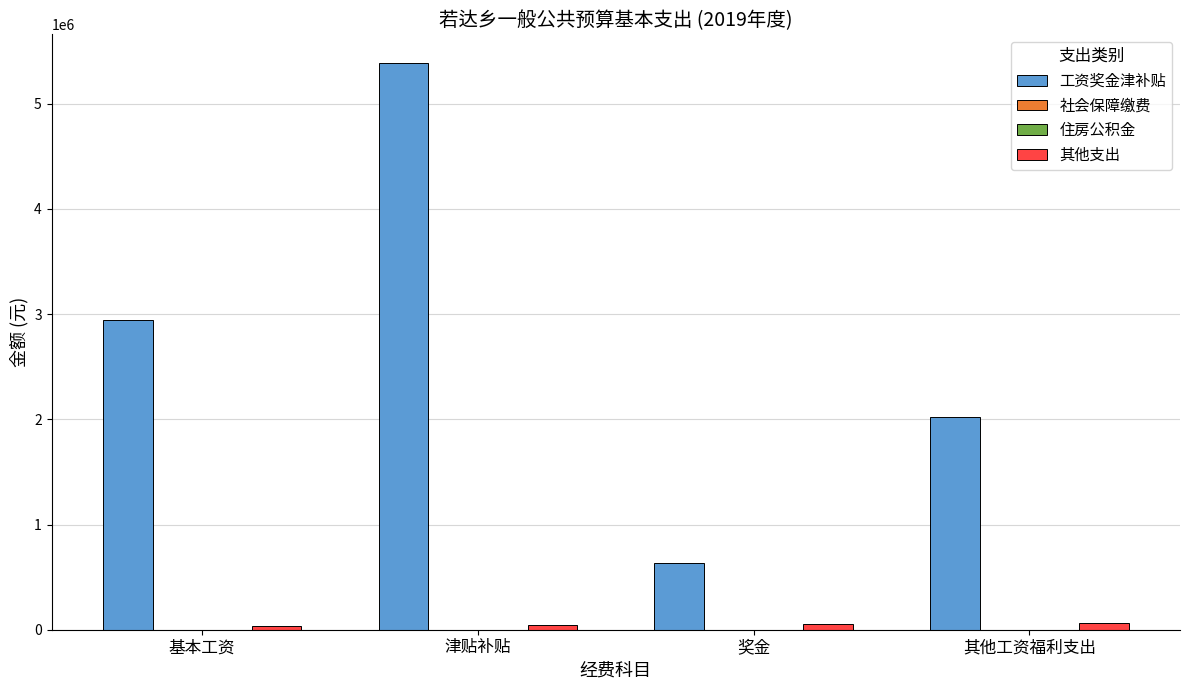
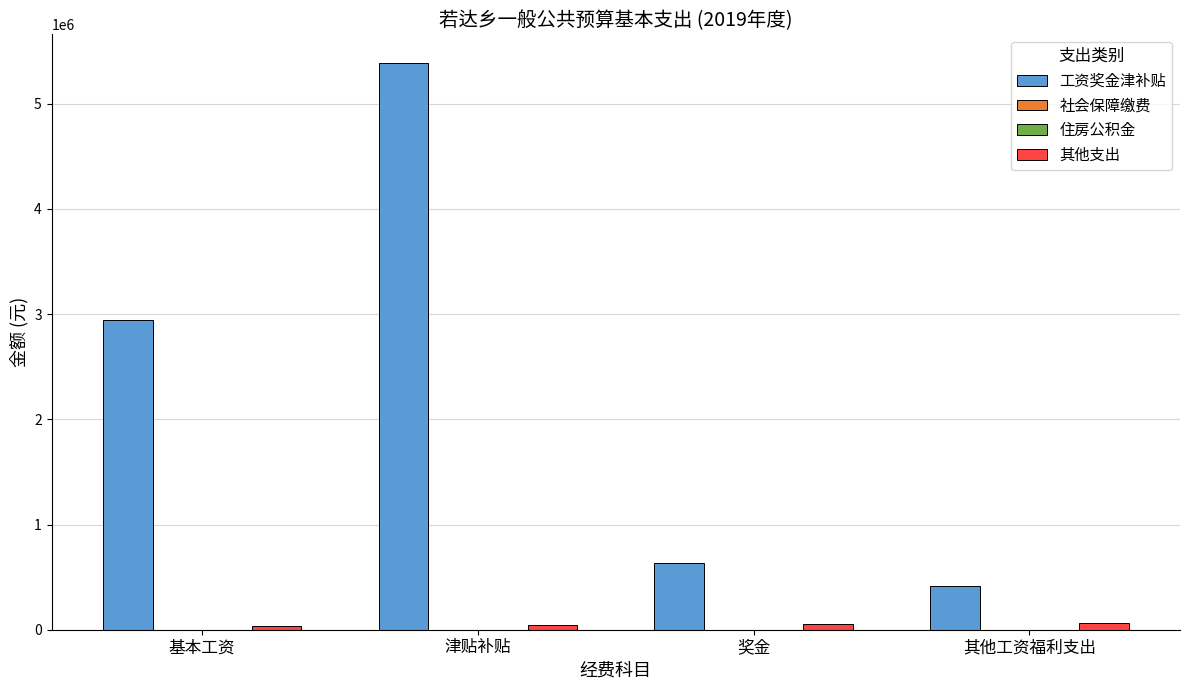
工资奖金津补贴, 其他工资福利支出: 2020000 -> 420000
